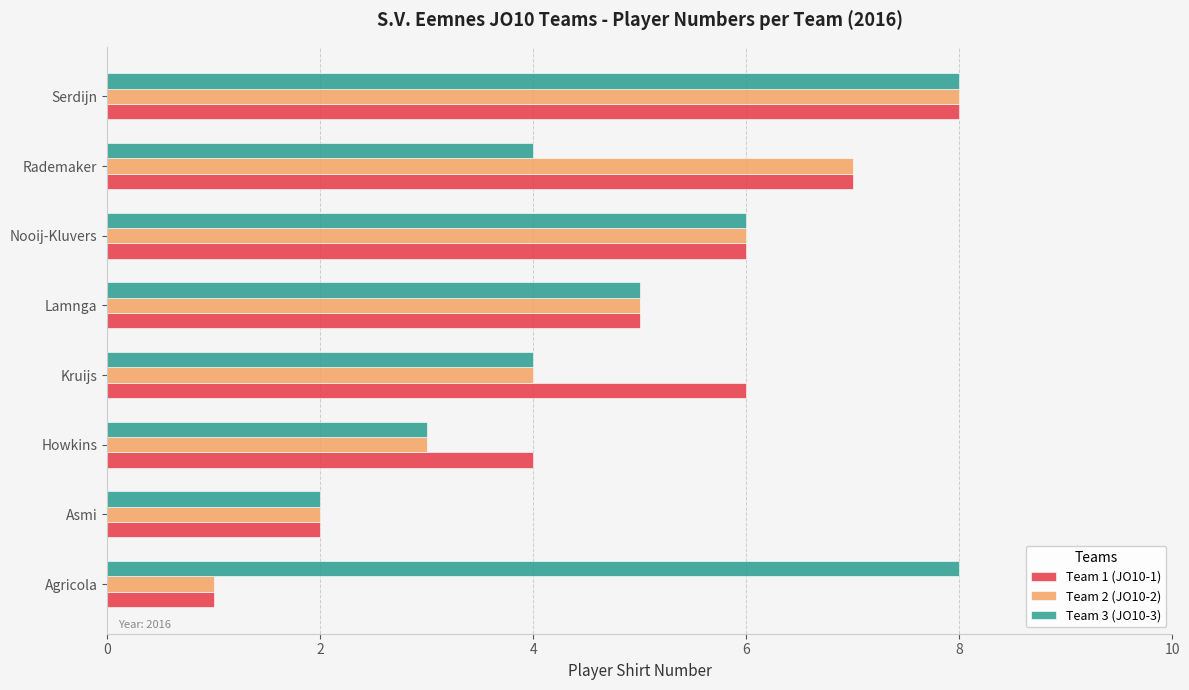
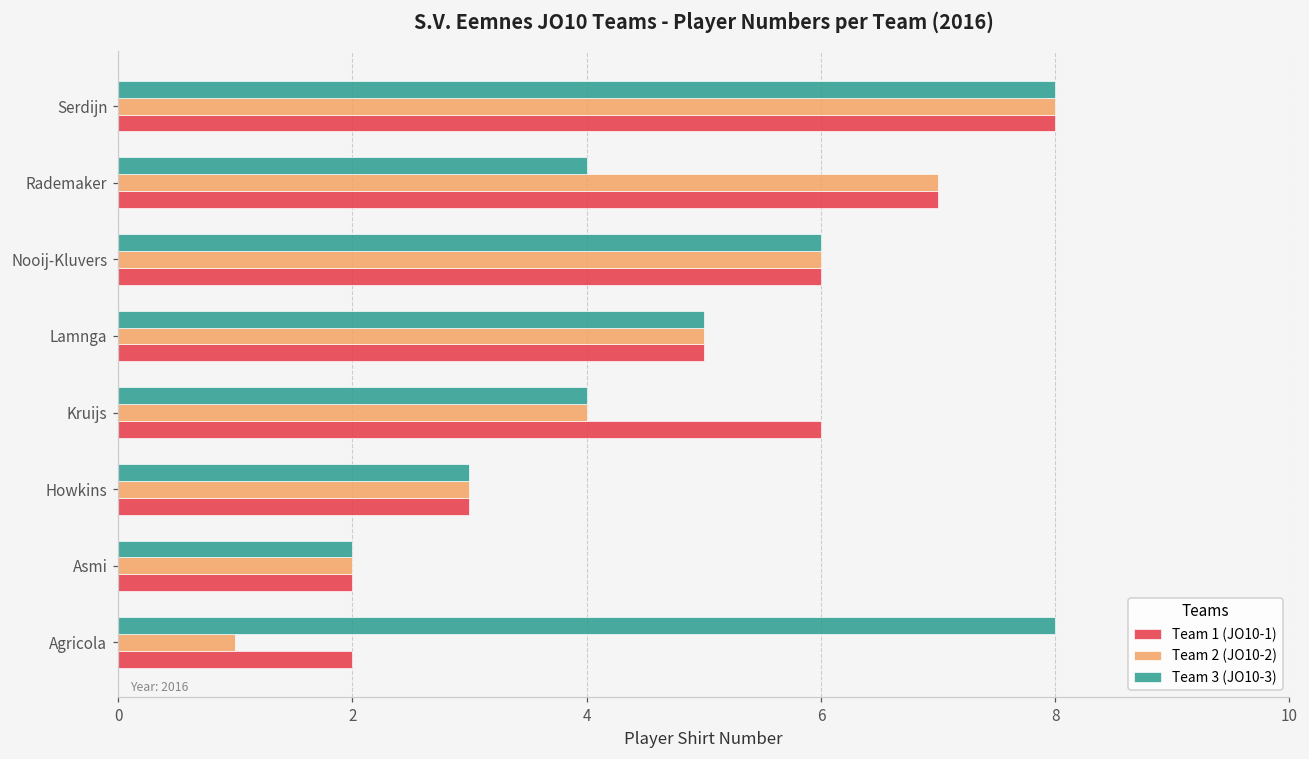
Team 1 (JO10-1), Howkins: 4 -> 3
Team 1 (JO10-1), Agricola: 1 -> 2
